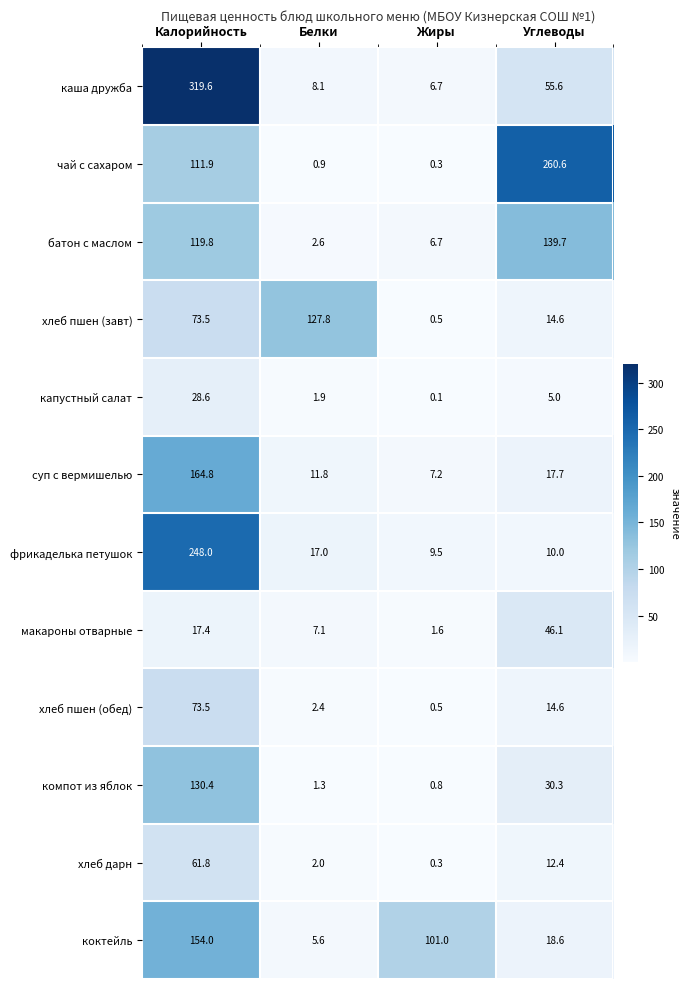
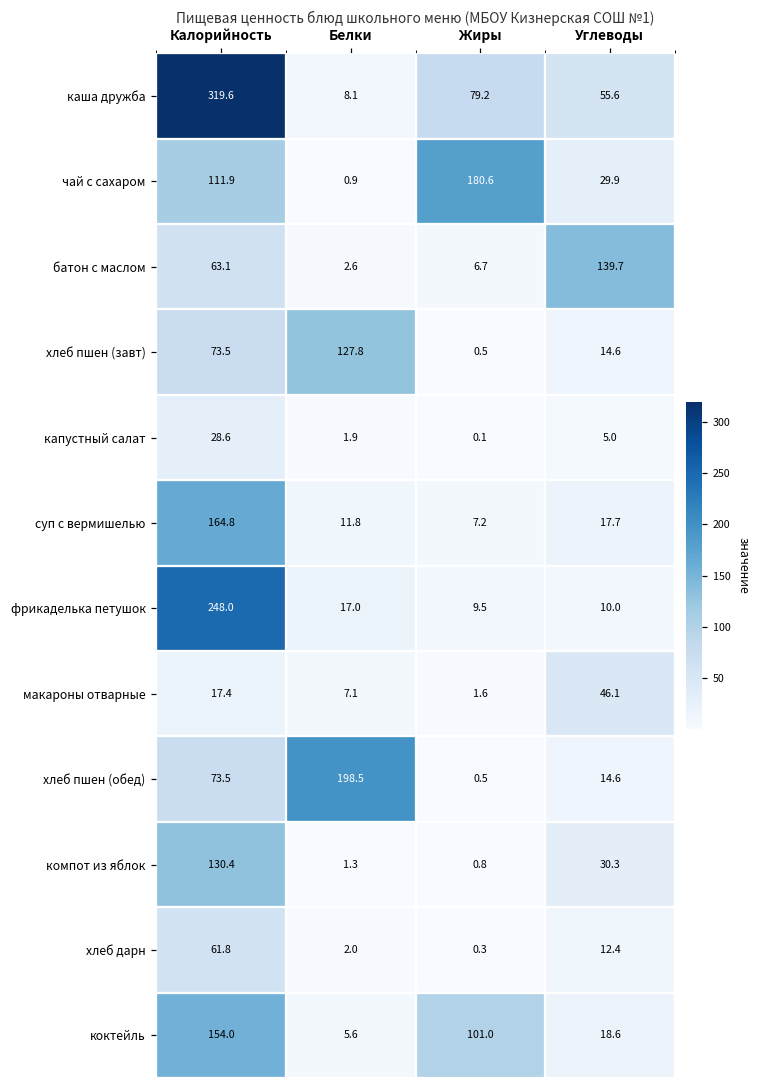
каша дружба, Жиры: 6.7 -> 79.2
чай с сахаром, Жиры: 0.3 -> 180.6
чай с сахаром, Углеводы: 260.6 -> 29.9
батон с маслом, Калорийность: 119.8 -> 63.1
хлеб пшен (обед), Белки: 2.4 -> 198.5
